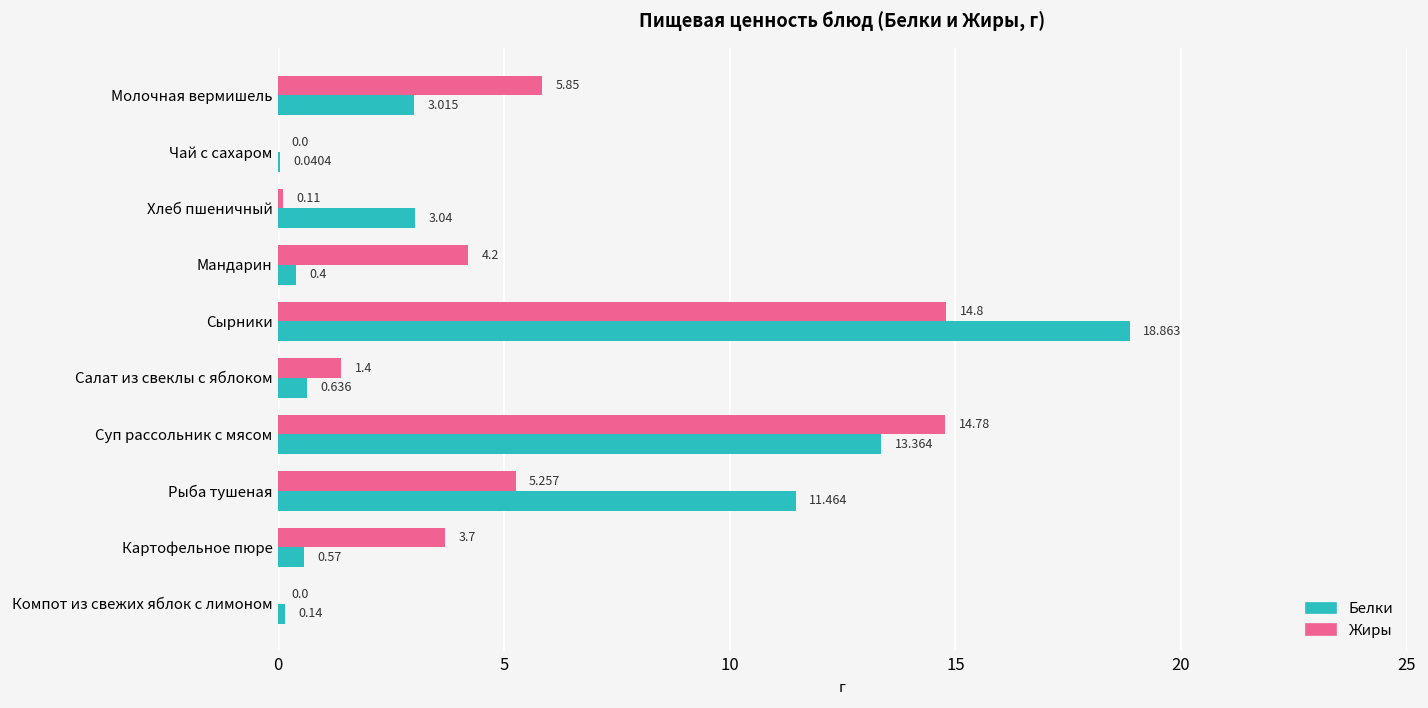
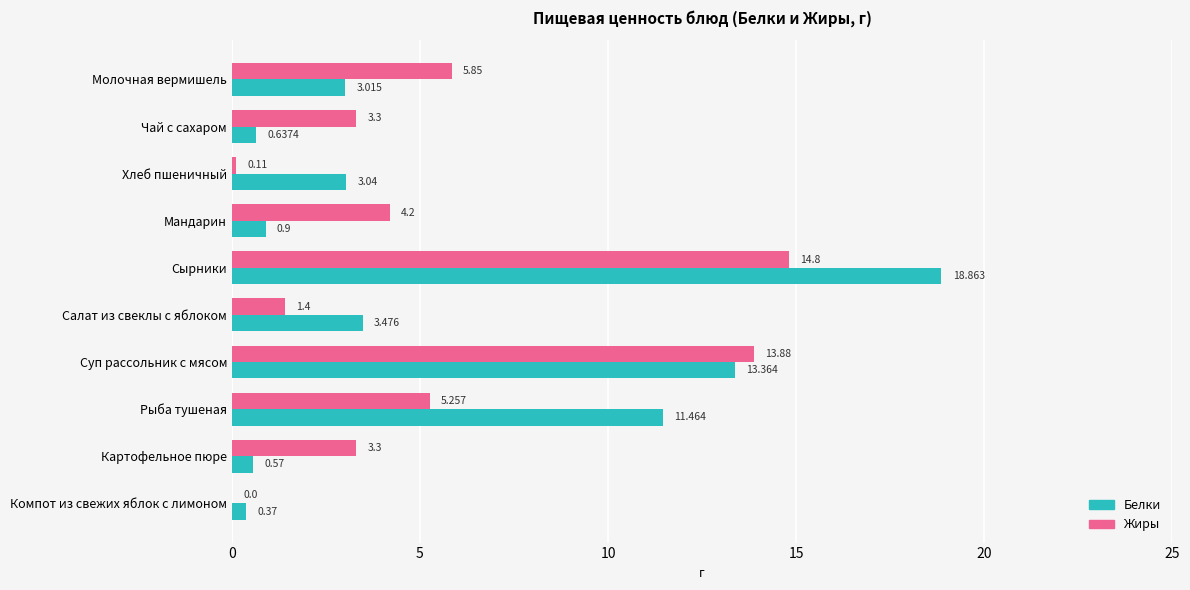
Жиры, Чай с сахаром: 0.0 -> 3.3
Белки, Чай с сахаром: 0.0404 -> 0.6374
Белки, Мандарин: 0.4 -> 0.9
Белки, Салат из свеклы с яблоком: 0.636 -> 3.476
Жиры, Суп рассольник с мясом: 14.78 -> 13.88
Жиры, Картофельное пюре: 3.7 -> 3.3
Белки, Компот из свежих яблок с лимоном: 0.14 -> 0.37
